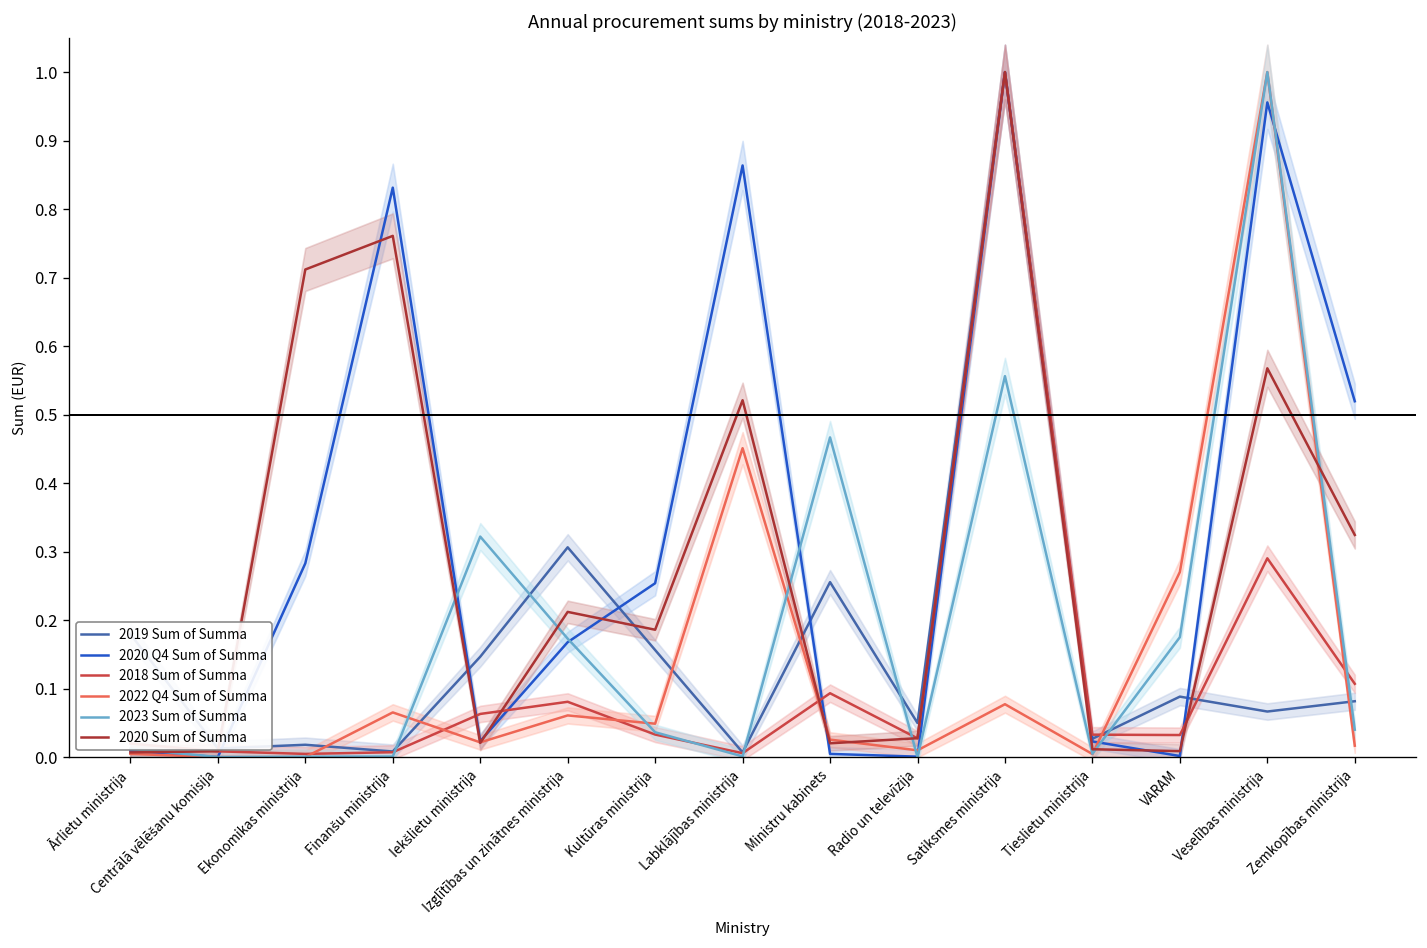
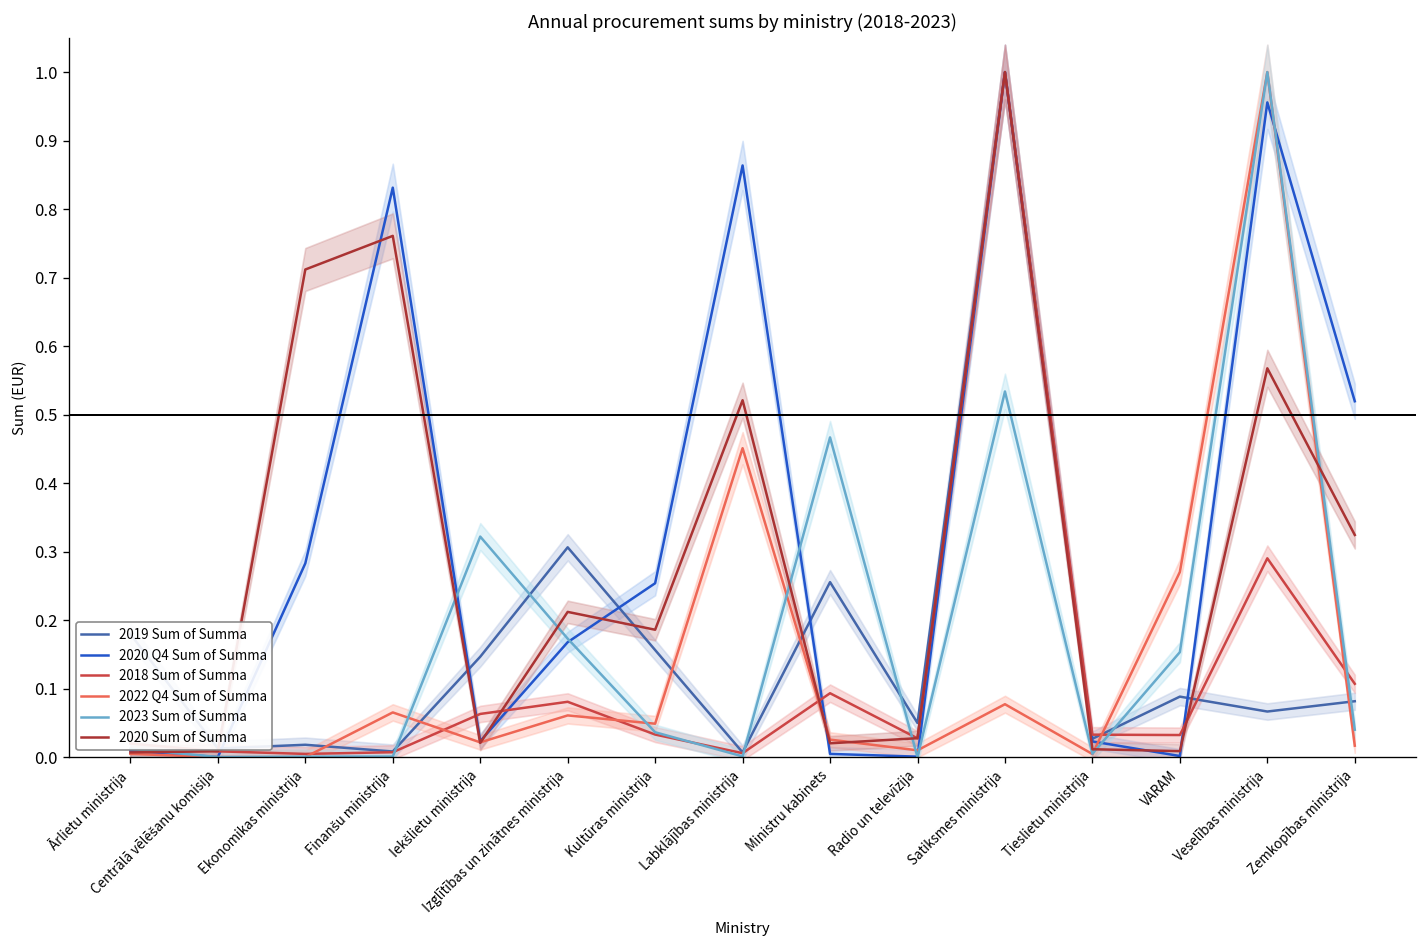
2023 Sum of Summa, Satiksmes ministrija: 0.56 -> 0.53
2023 Sum of Summa, VARAM: 0.18 -> 0.15
